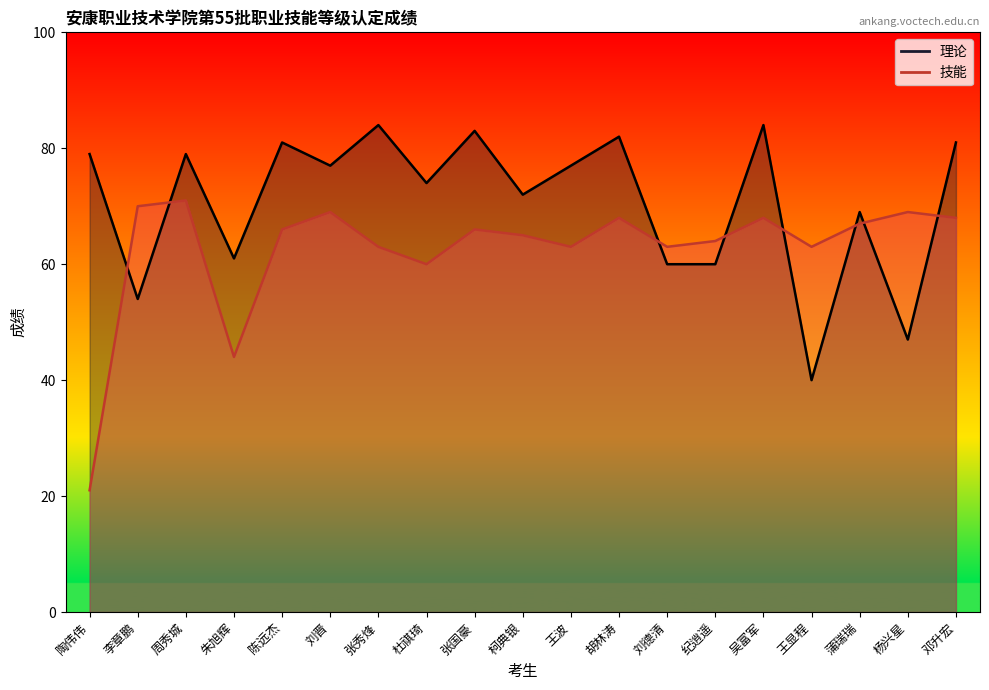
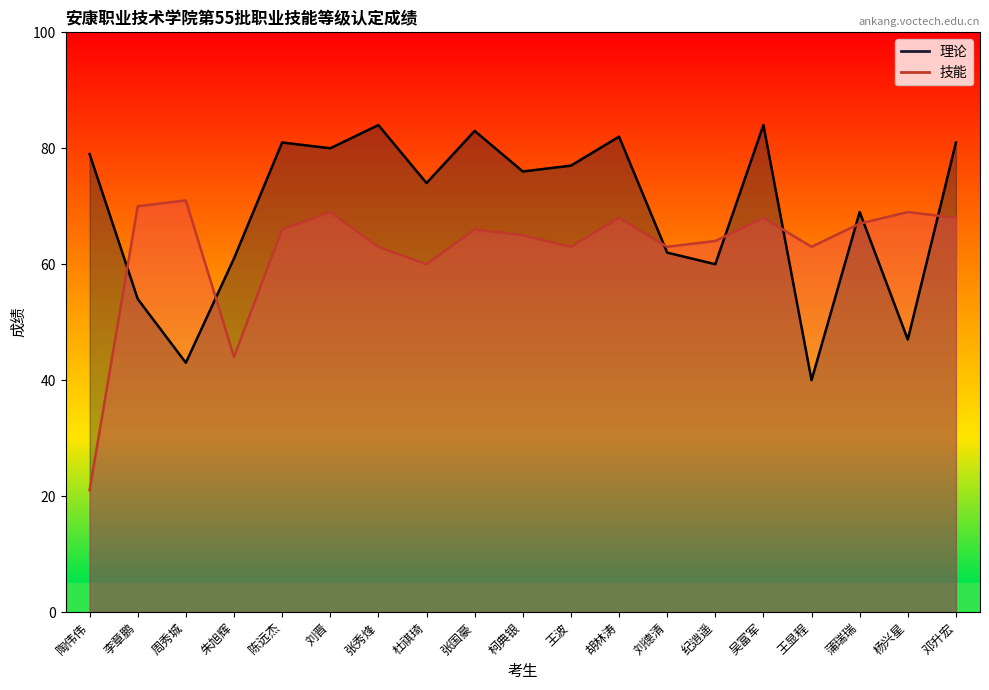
理论, 周秀城: 79 -> 43
理论, 刘晋: 77 -> 80
理论, 柯典银: 72 -> 76
理论, 刘德清: 60 -> 62
